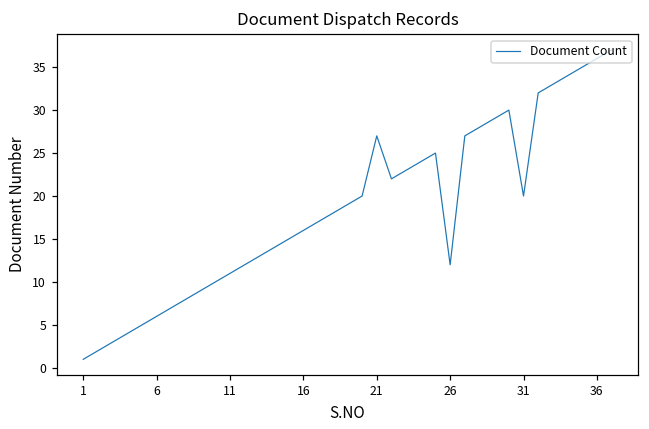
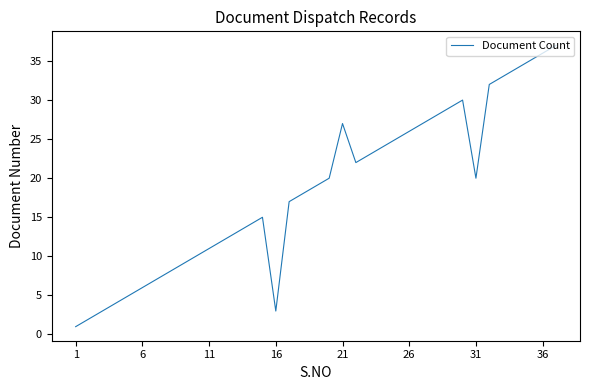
16: 16 -> 3
26: 12 -> 26
